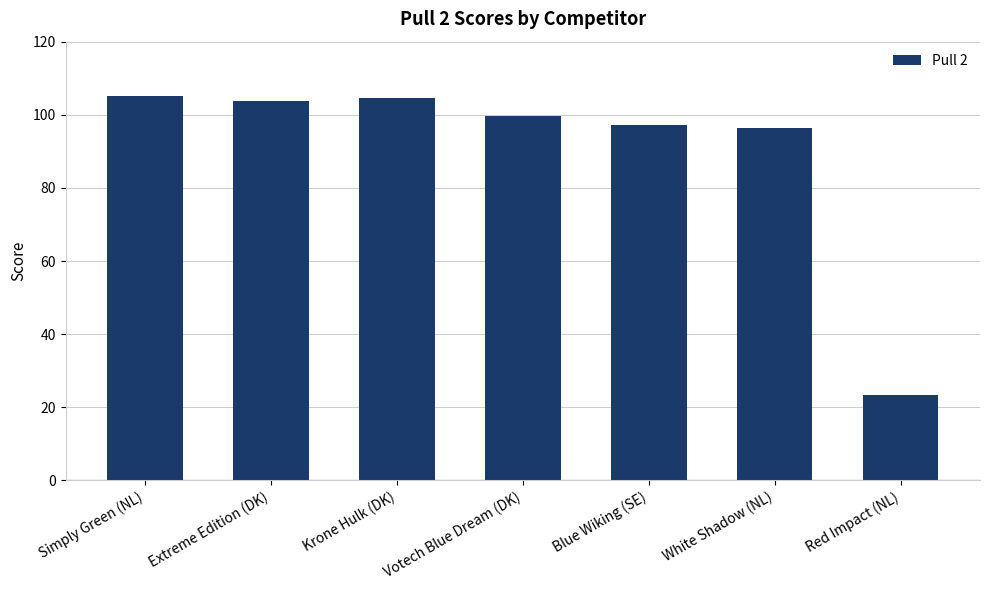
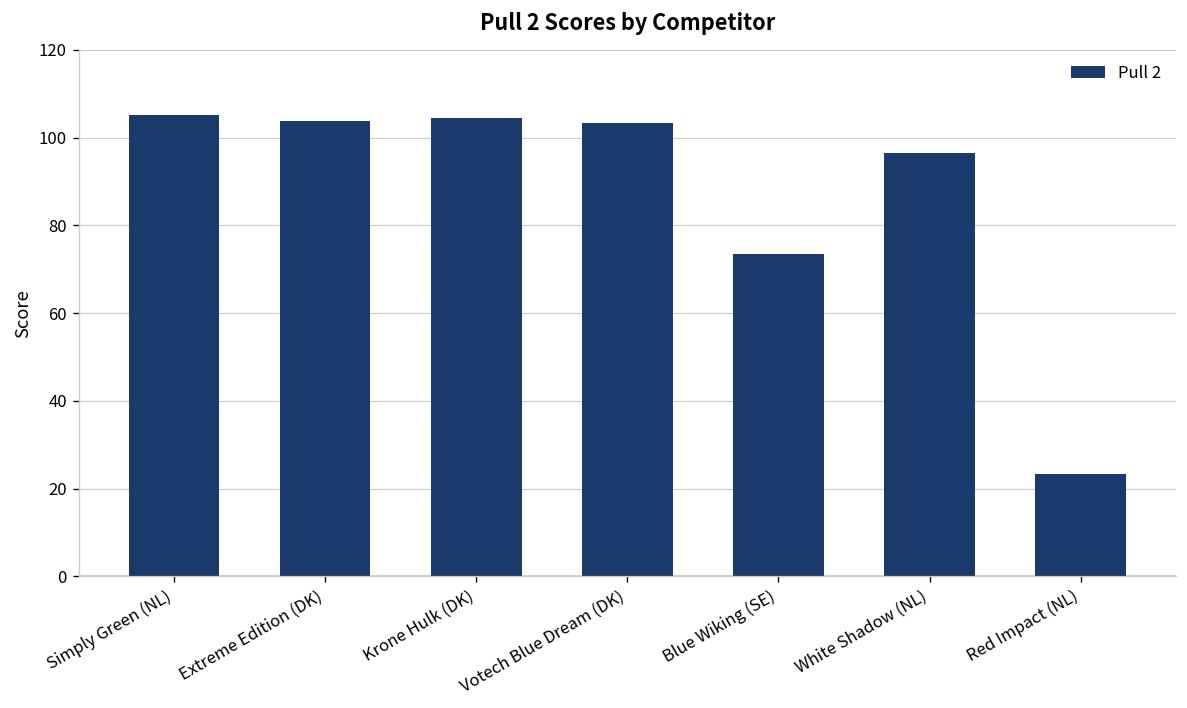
Votech Blue Dream (DK): 100 -> 103
Blue Wiking (SE): 97 -> 74
